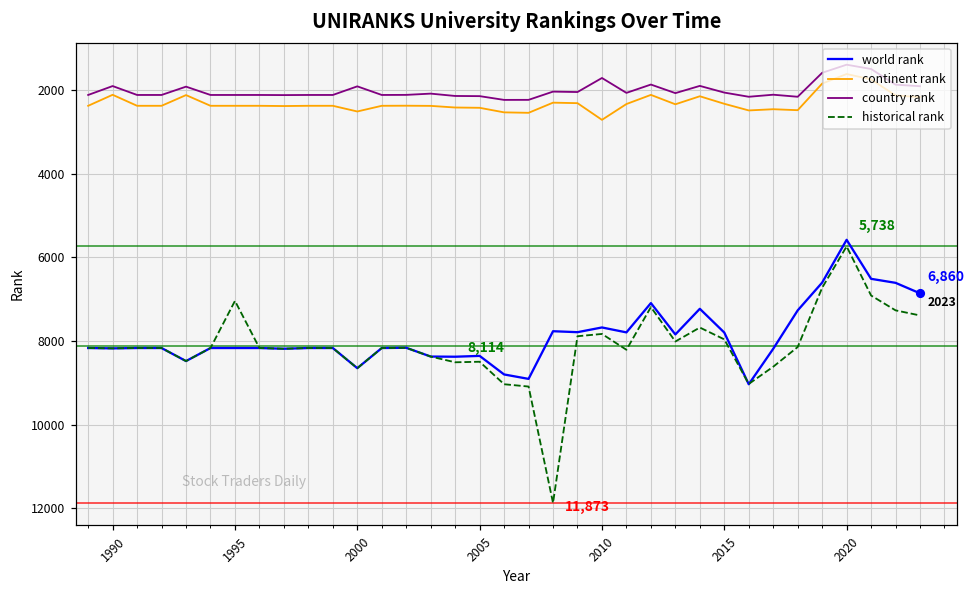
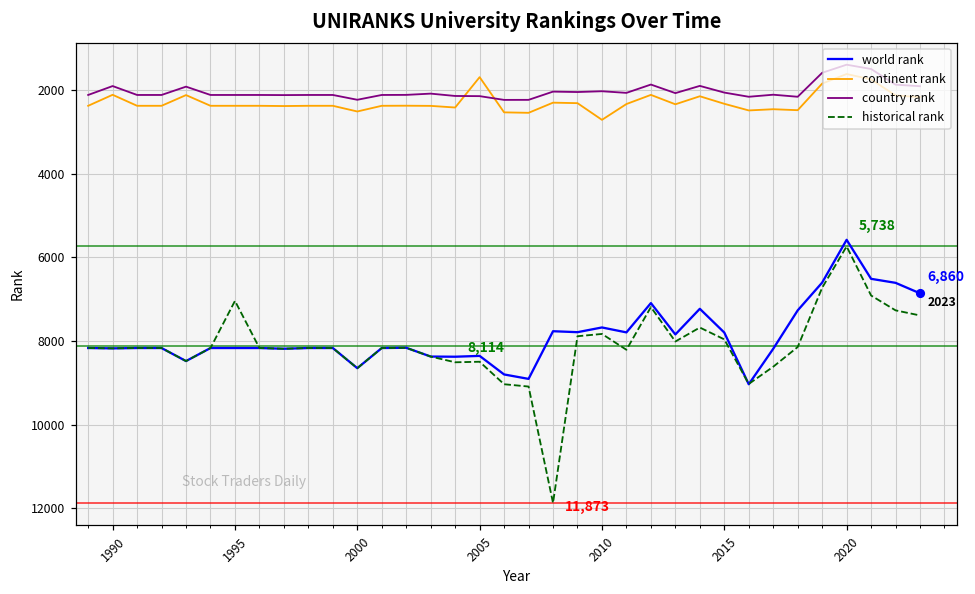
country rank, 2000: 1900 -> 2200
continent rank, 2005: 2400 -> 1700
country rank, 2010: 1700 -> 2000
